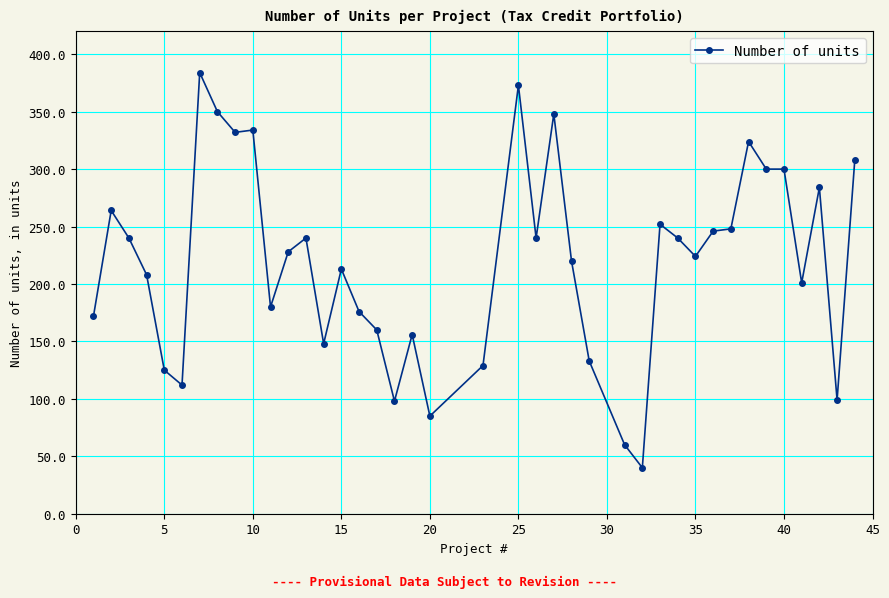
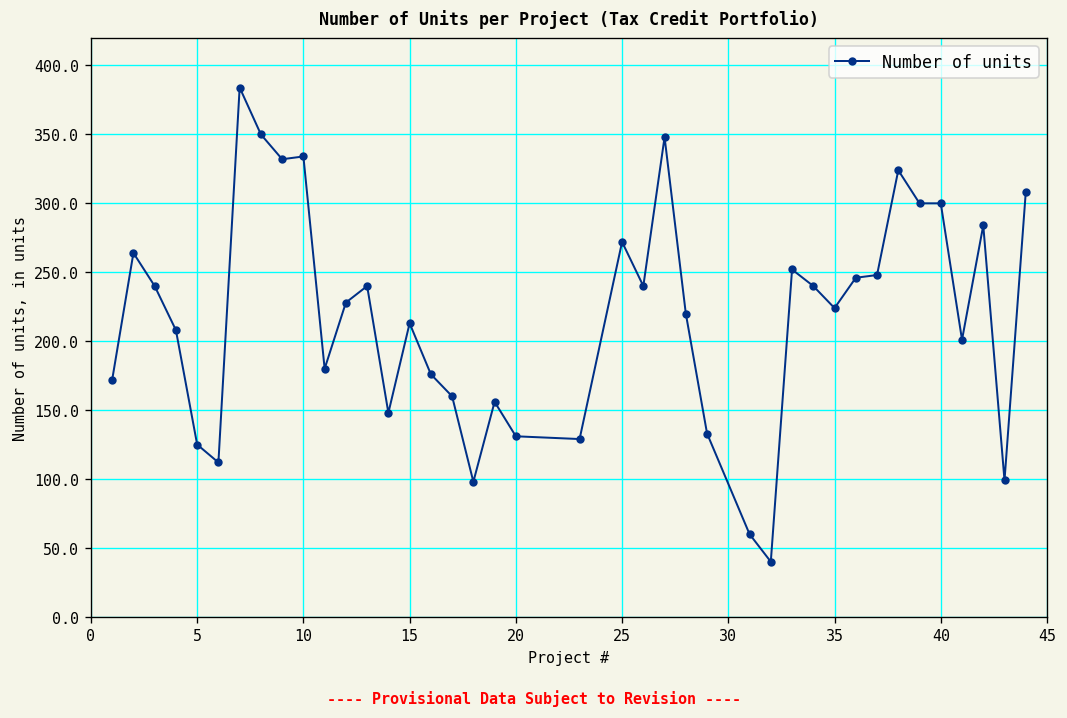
20: 85 -> 131
25: 373 -> 272
